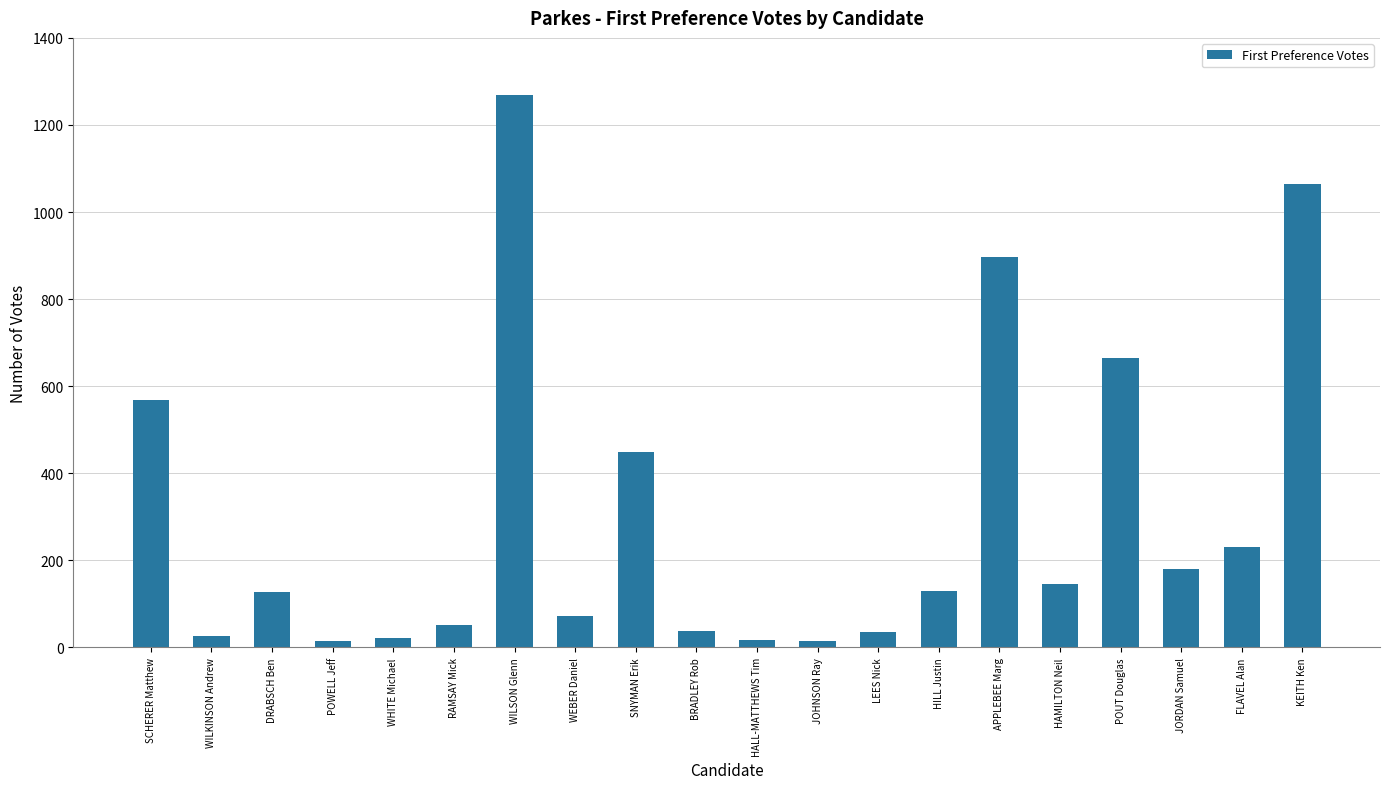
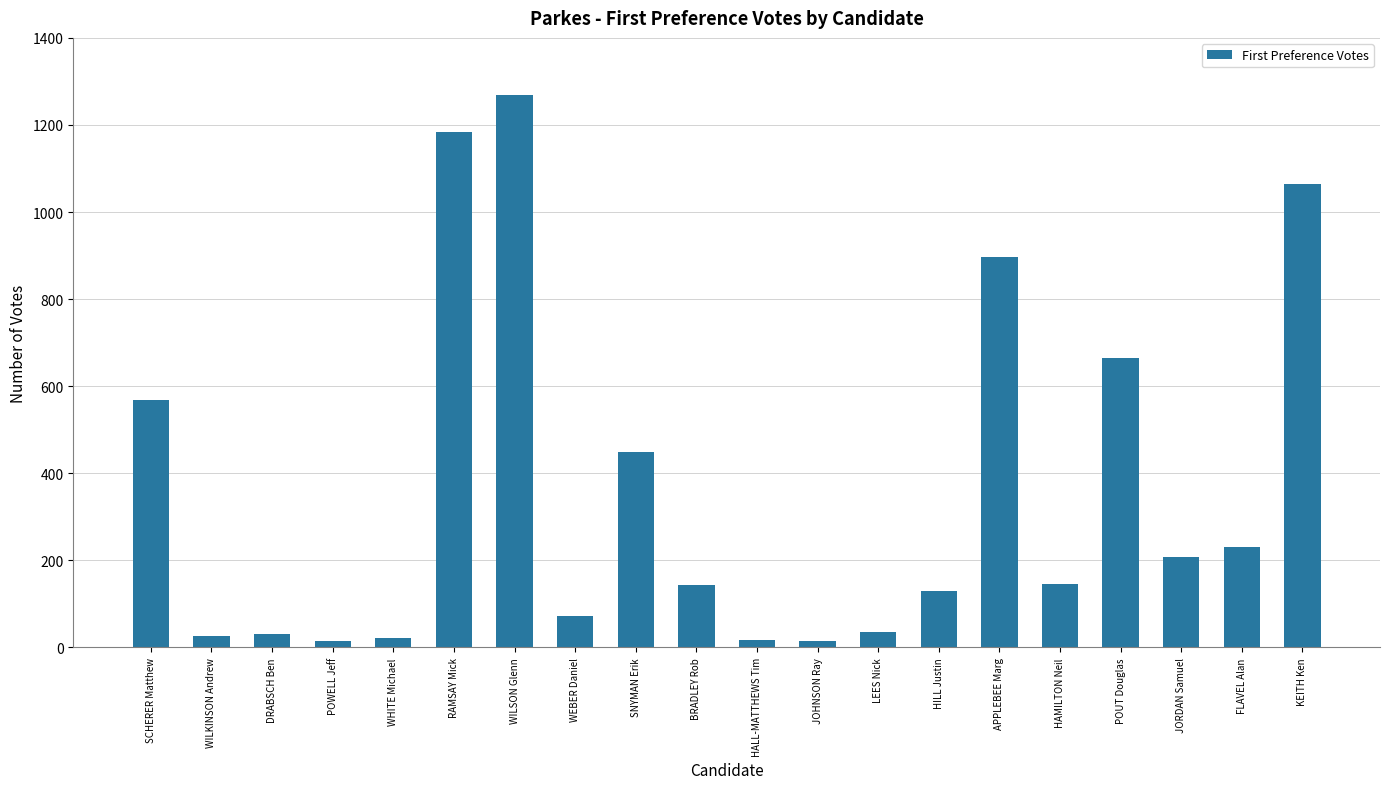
DRABSCH Ben: 130 -> 30
RAMSAY Mick: 50 -> 1190
BRADLEY Rob: 40 -> 140
JORDAN Samuel: 180 -> 210
